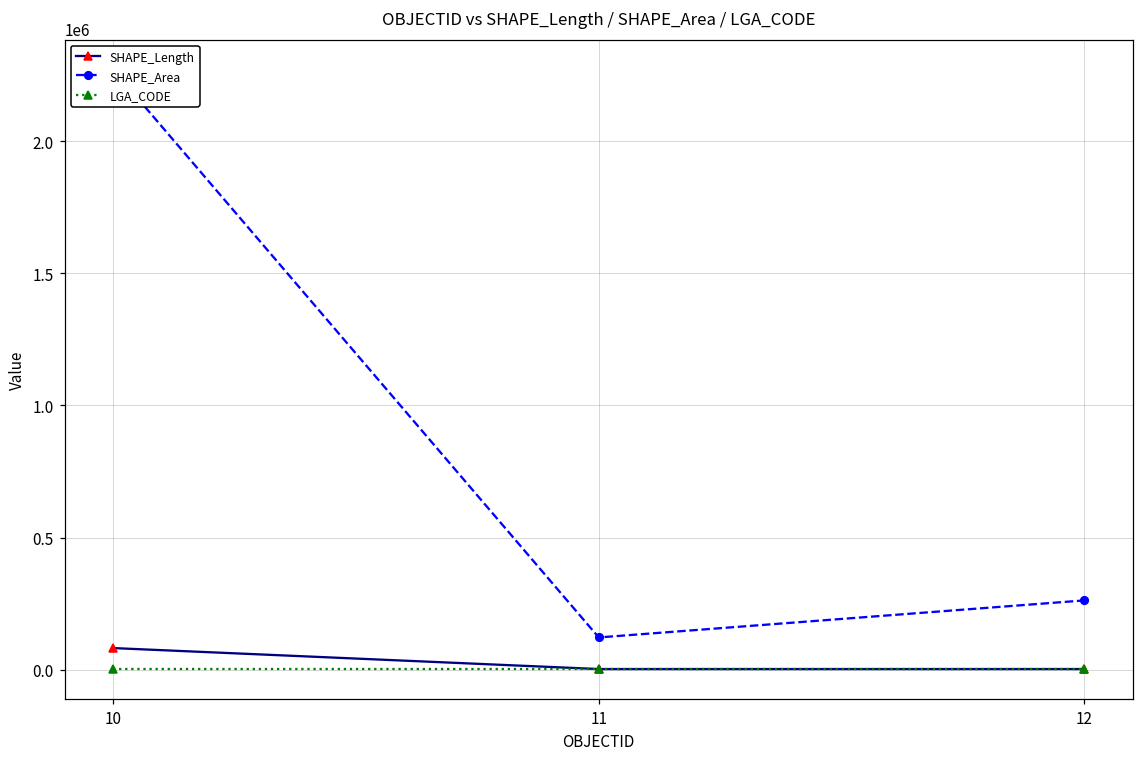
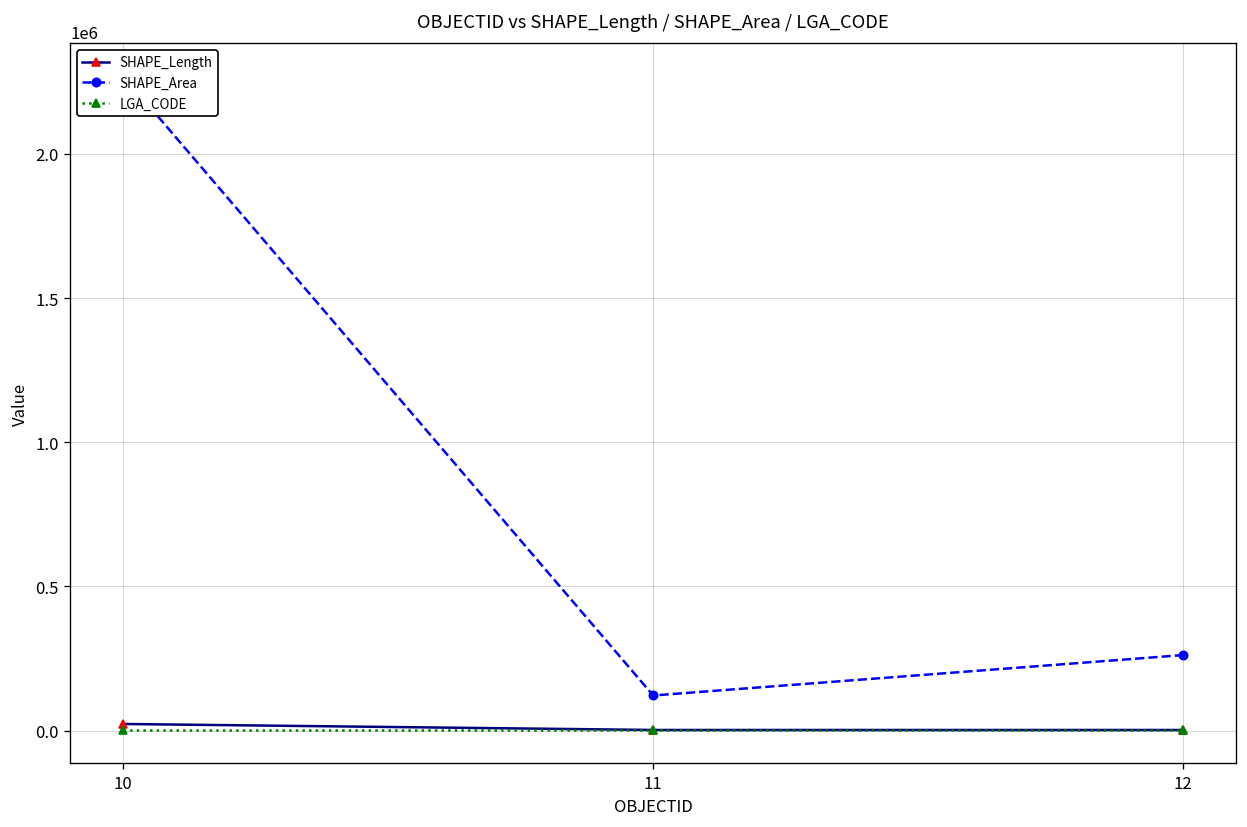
SHAPE_Length, 10: 80000 -> 20000
